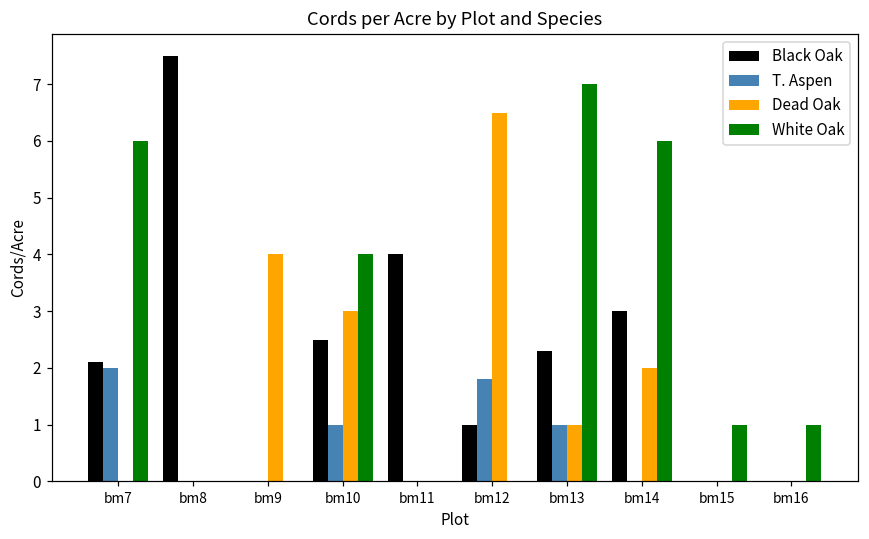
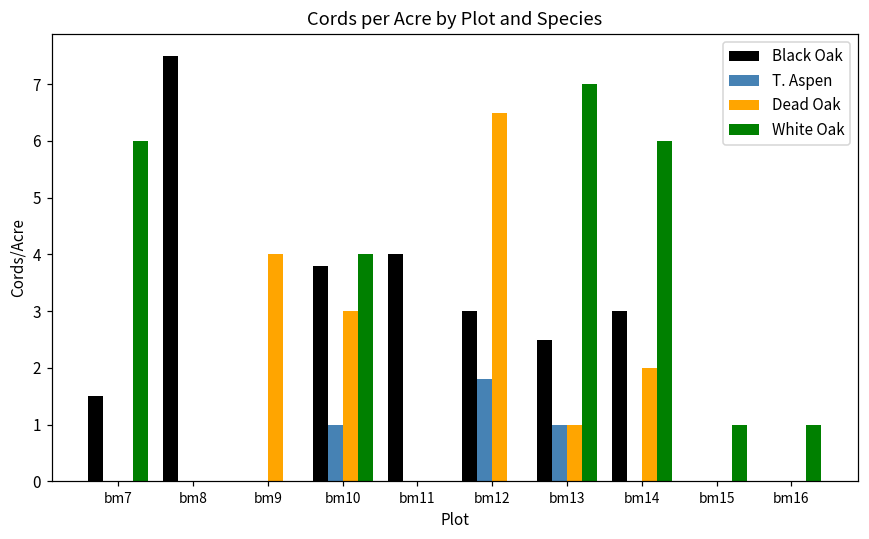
Black Oak, bm7: 2.1 -> 1.5
T. Aspen, bm7: 2 -> 0
Black Oak, bm10: 2.5 -> 3.8
Black Oak, bm12: 1 -> 3
Black Oak, bm13: 2.3 -> 2.5
